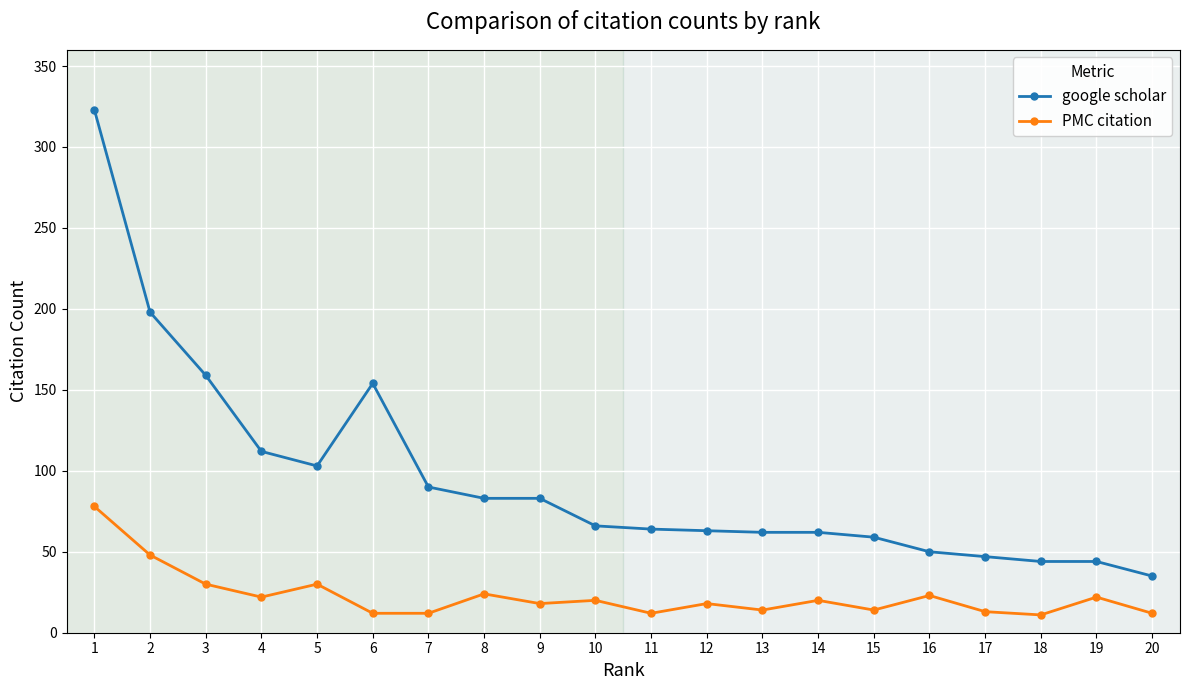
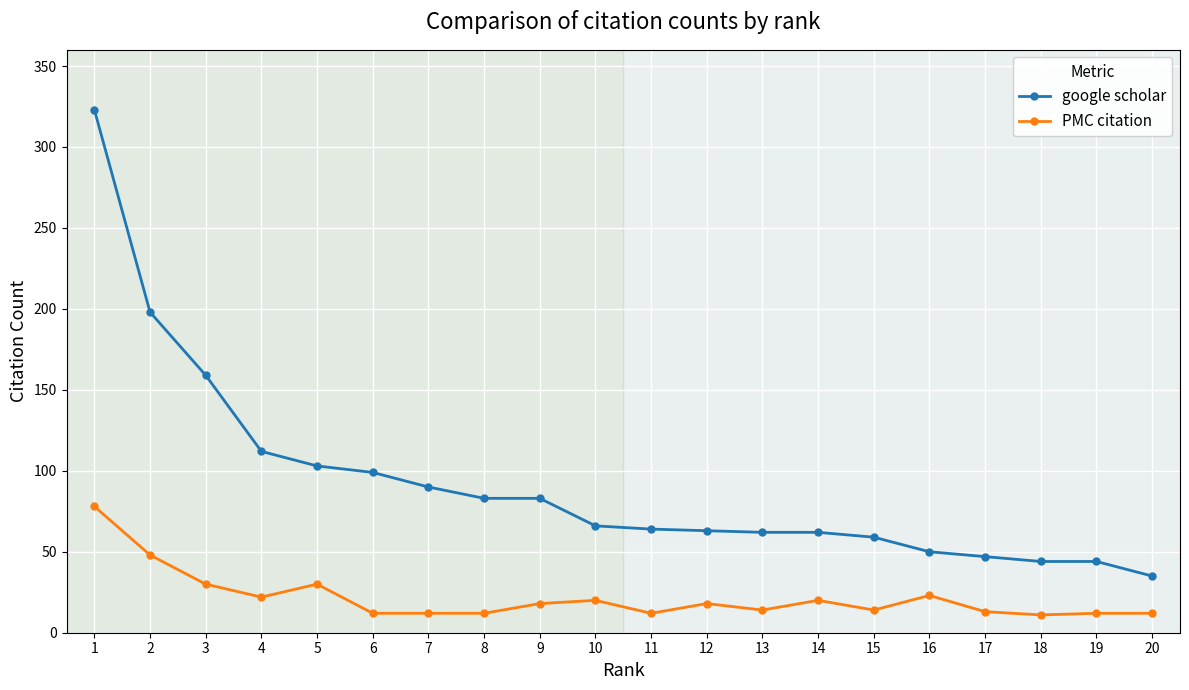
google scholar, 6: 154 -> 99
PMC citation, 8: 24 -> 12
PMC citation, 19: 22 -> 12
